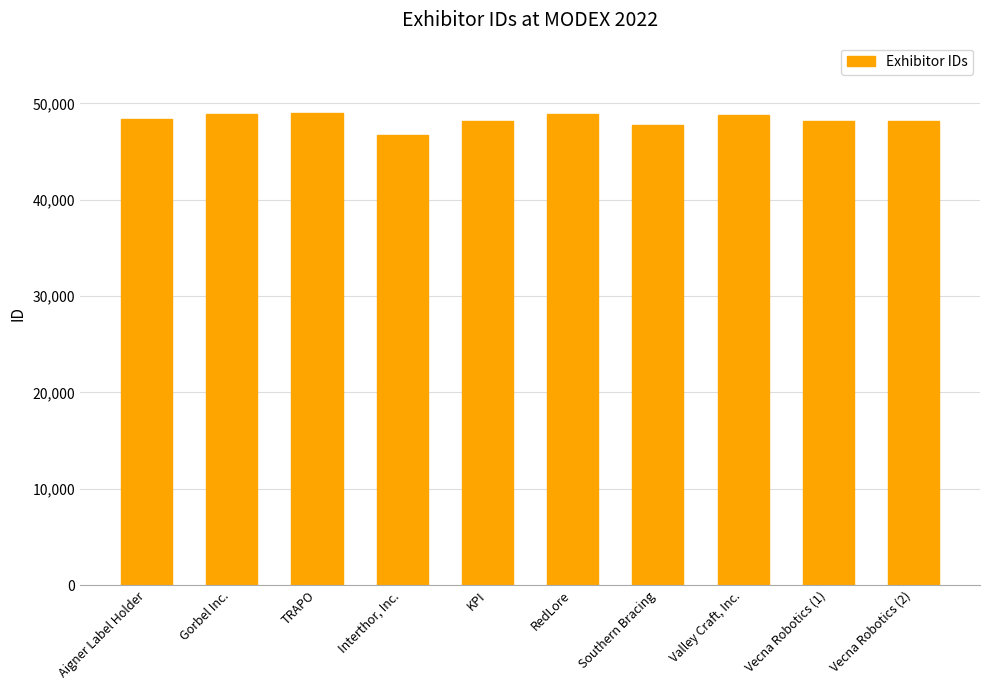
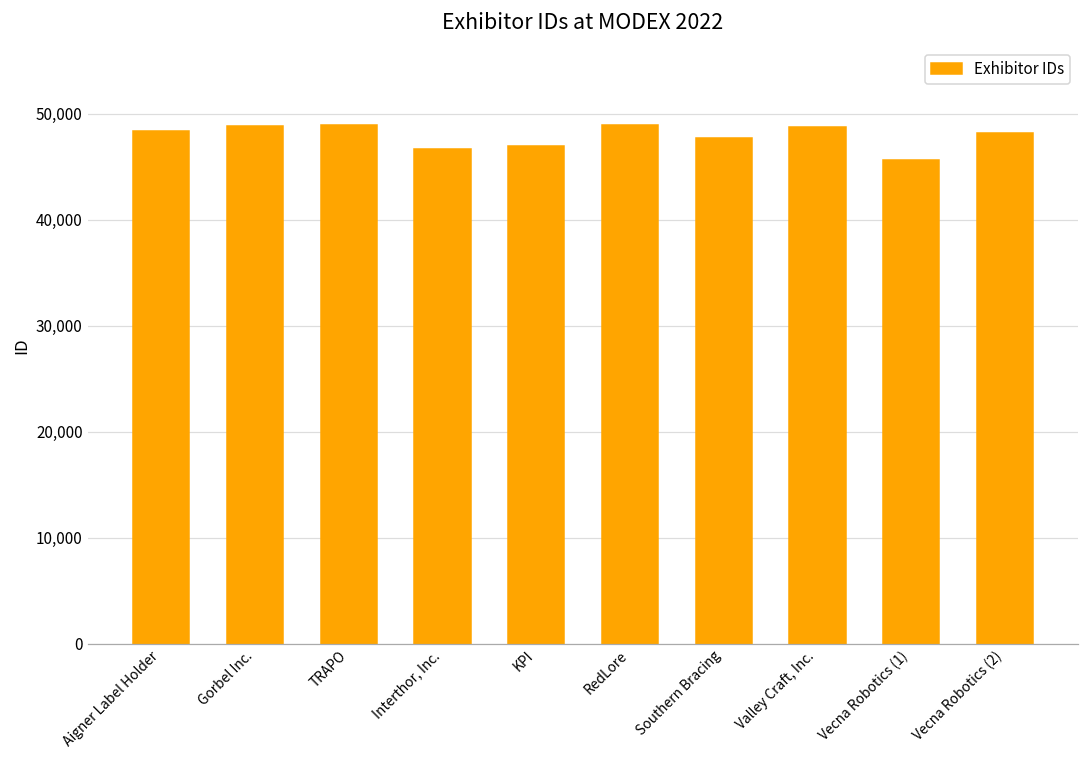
KPI: 48,000 -> 47,000
Vecna Robotics (1): 48,000 -> 46,000
